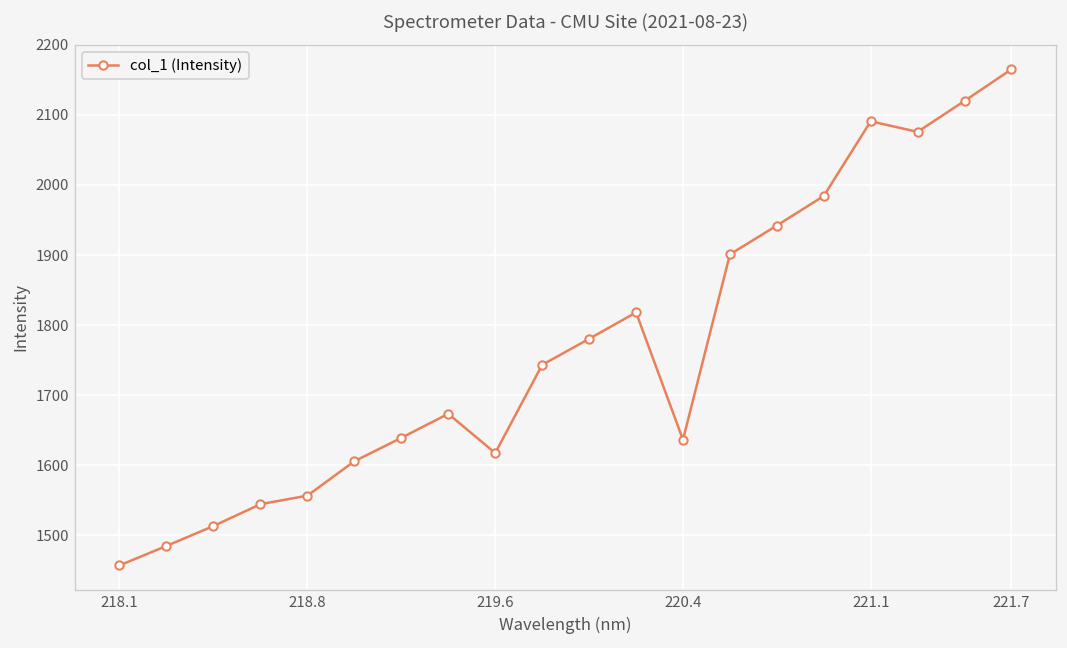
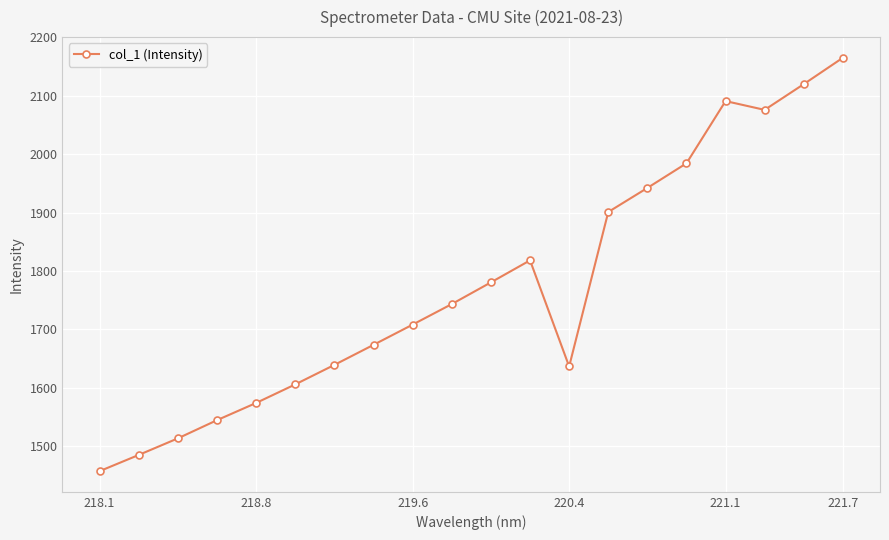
218.8: 1560 -> 1570
219.6: 1620 -> 1710
